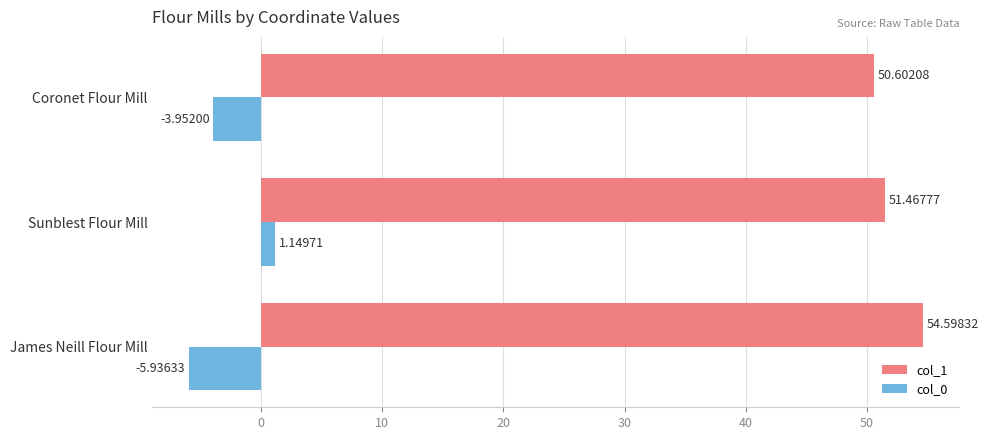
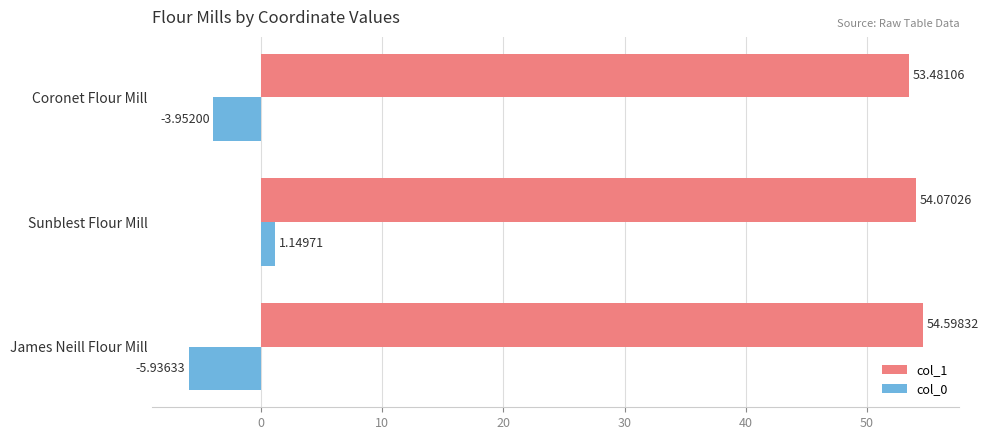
col_1, Coronet Flour Mill: 50.60208 -> 53.48106
col_1, Sunblest Flour Mill: 51.46777 -> 54.07026
